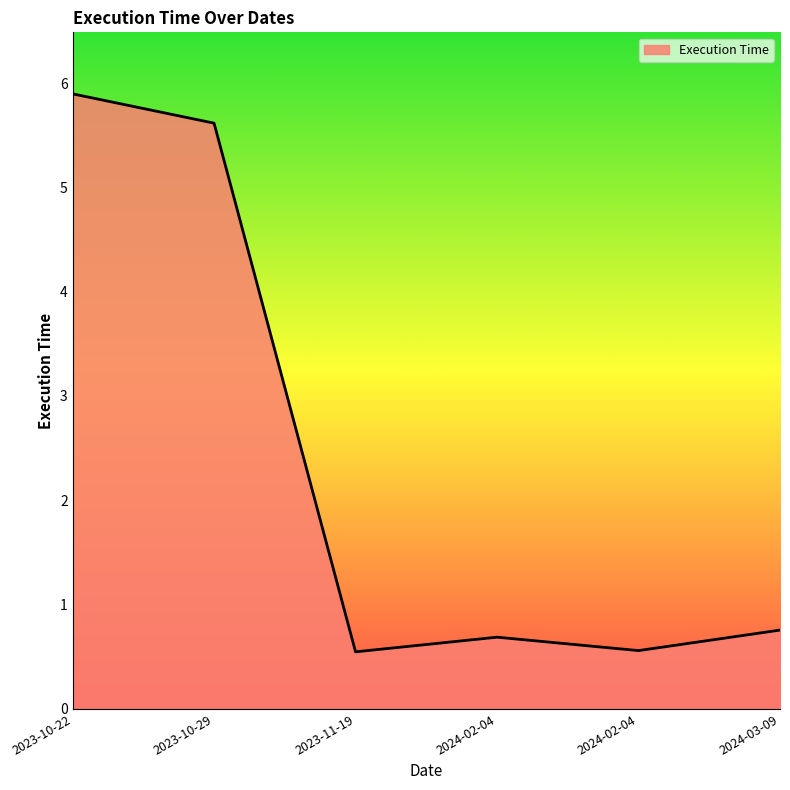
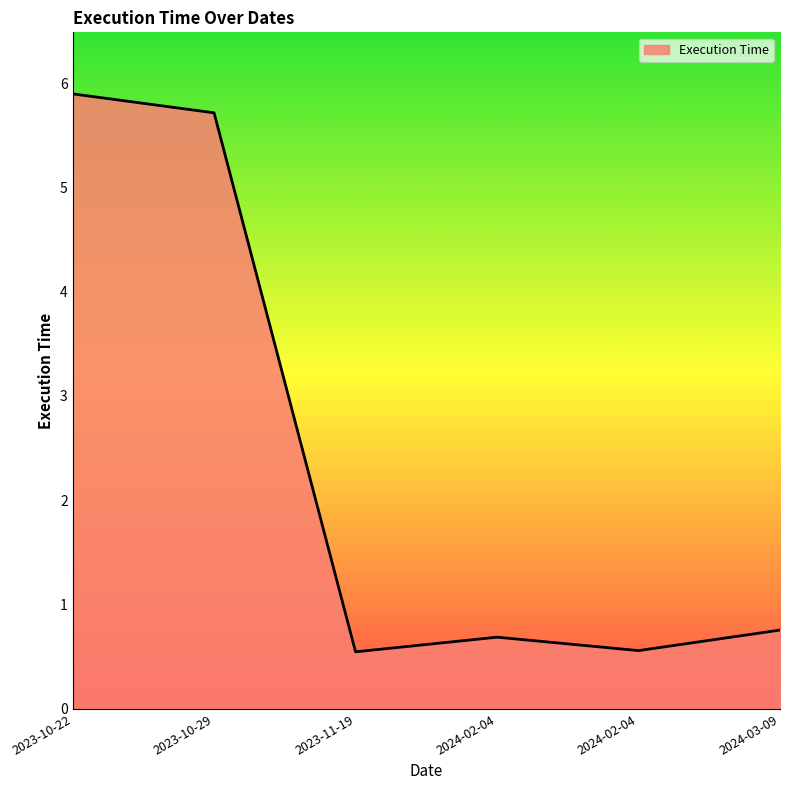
2023-10-29: 5.62 -> 5.71
